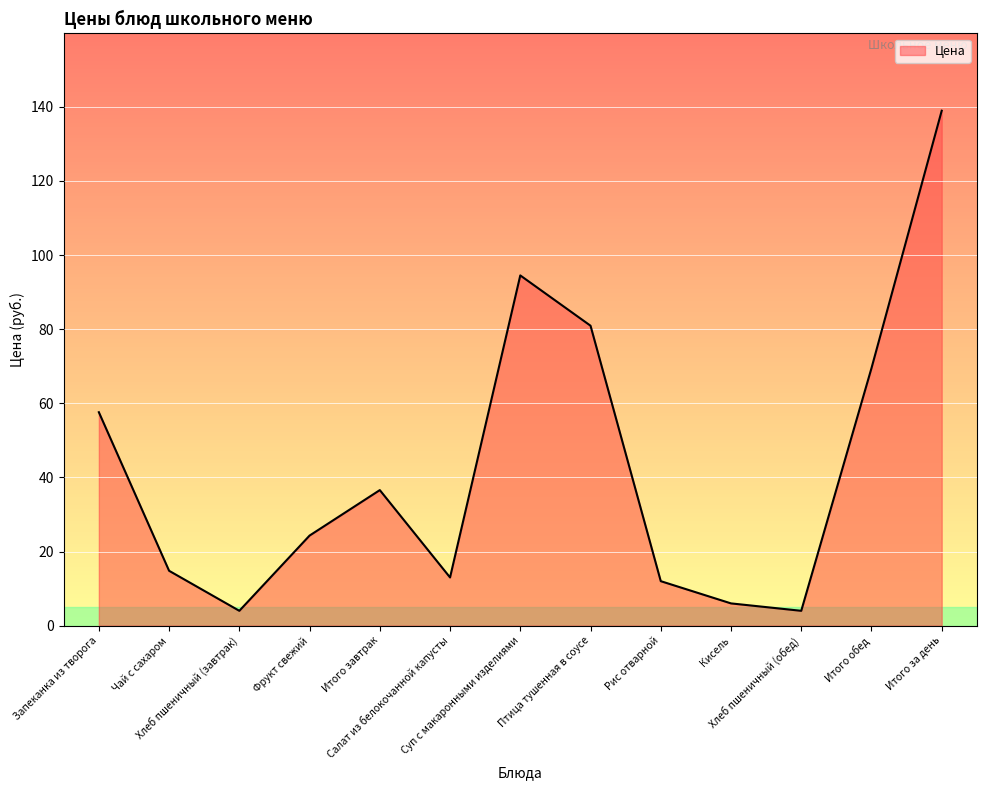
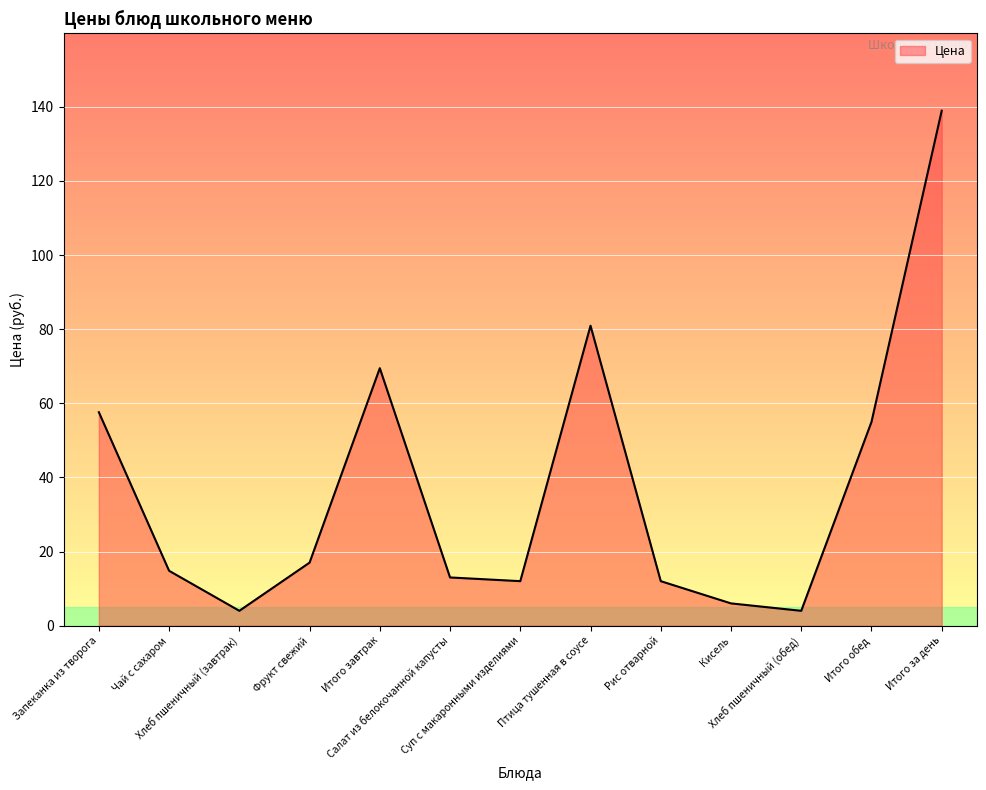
Фрукт свежий: 24 -> 17
Итого завтрак: 37 -> 69
Суп с макаронными изделиями: 95 -> 12
Итого обед: 69 -> 55
